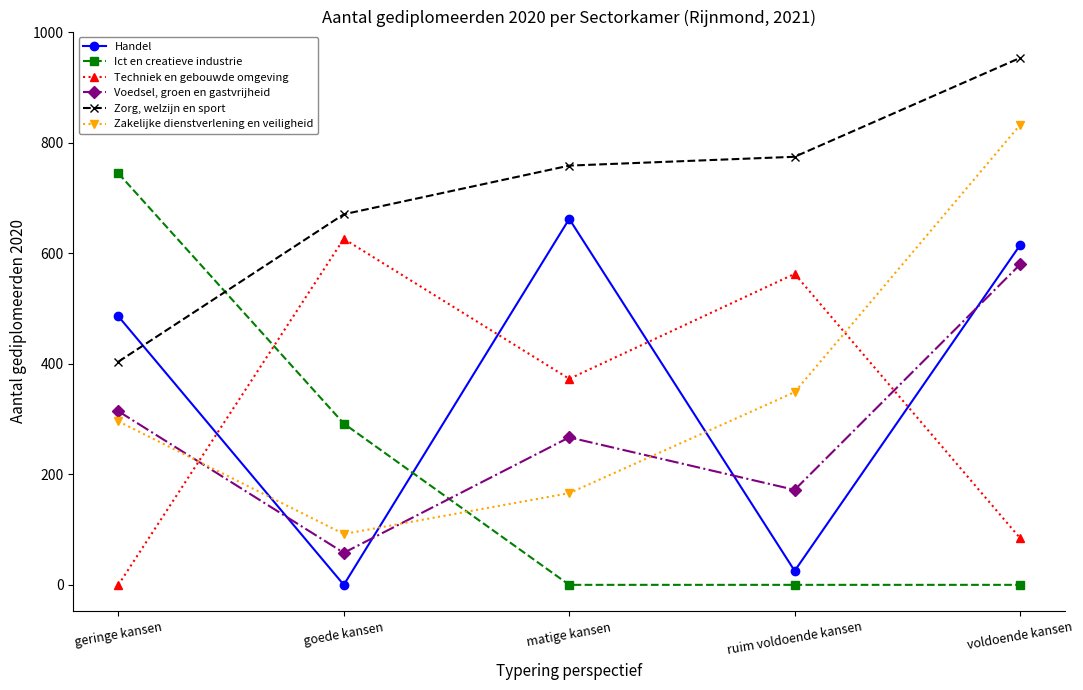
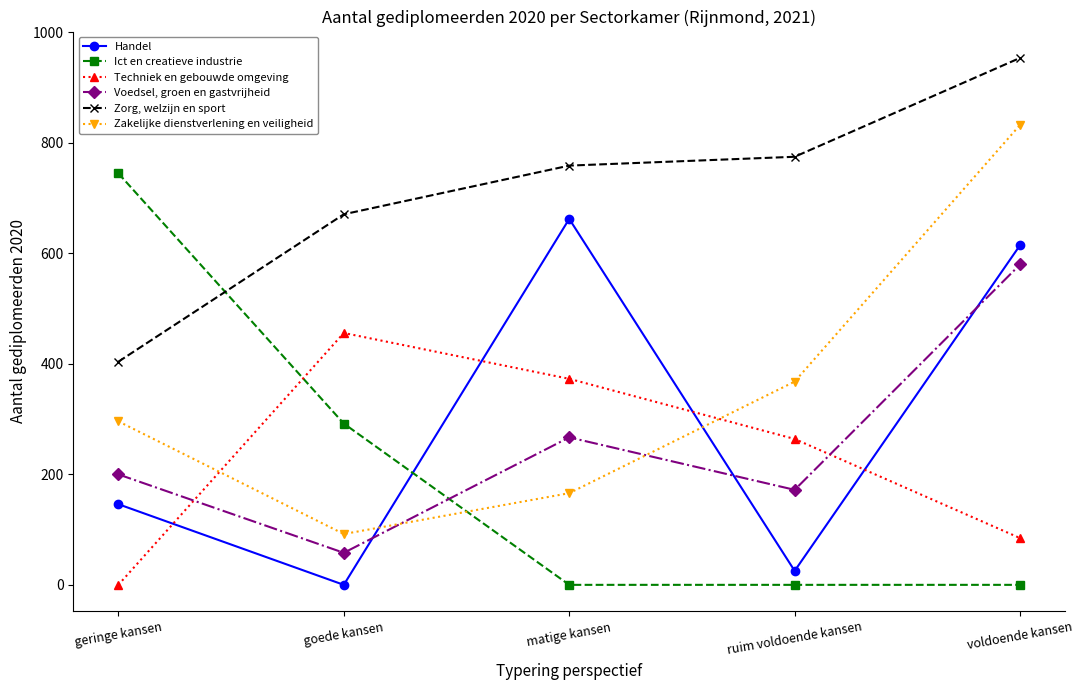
Handel, geringe kansen: 490 -> 150
Voedsel, groen en gastvrijheid, geringe kansen: 310 -> 200
Techniek en gebouwde omgeving, goede kansen: 630 -> 460
Techniek en gebouwde omgeving, ruim voldoende kansen: 560 -> 260
Zakelijke dienstverlening en veiligheid, ruim voldoende kansen: 350 -> 370
